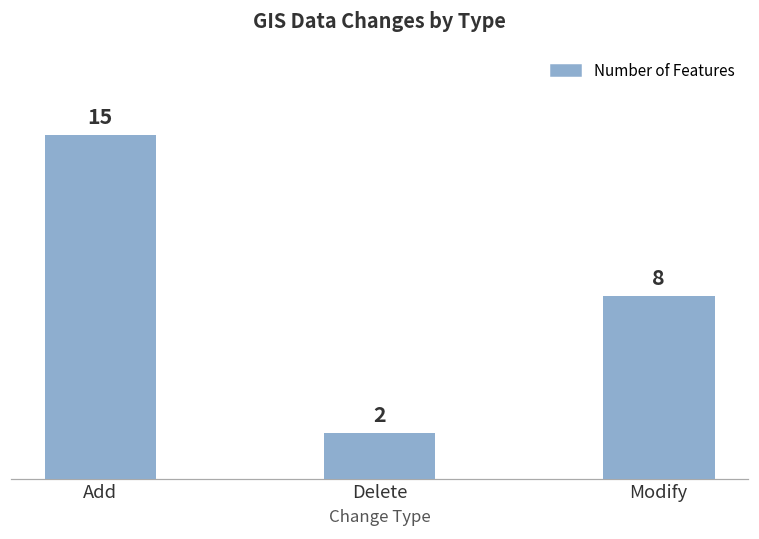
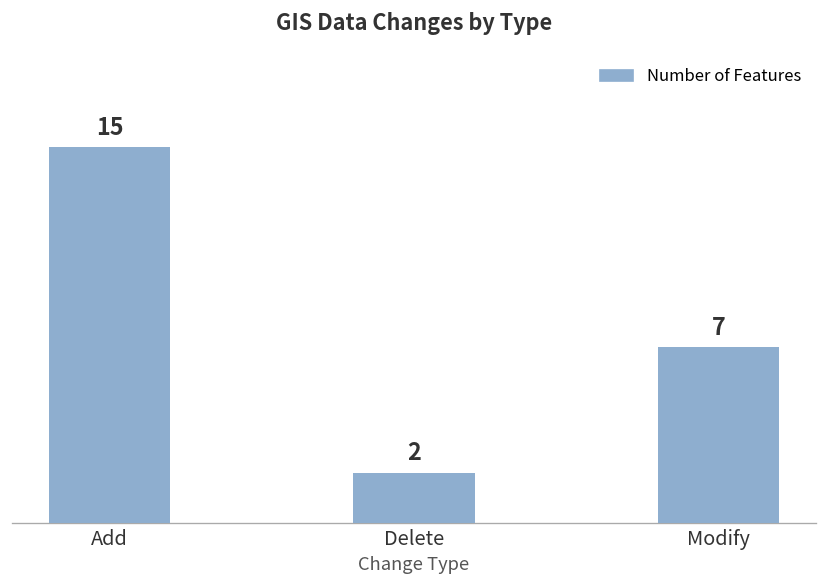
Modify: 8 -> 7
